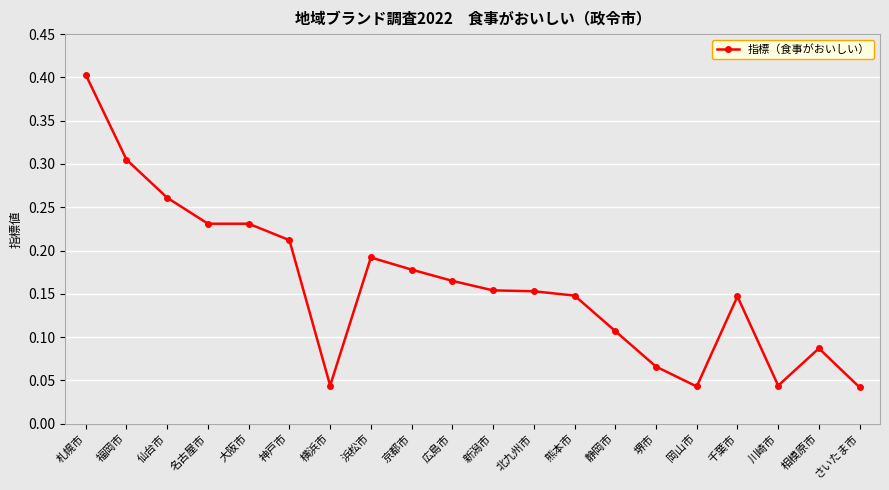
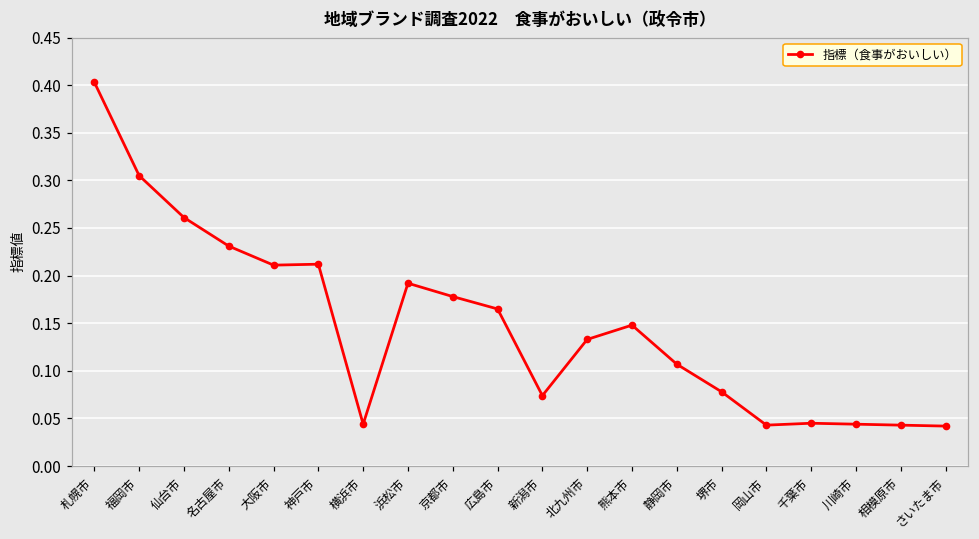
大阪市: 0.23 -> 0.21
新潟市: 0.15 -> 0.07
北九州市: 0.15 -> 0.13
堺市: 0.07 -> 0.08
千葉市: 0.15 -> 0.05
相模原市: 0.09 -> 0.04
